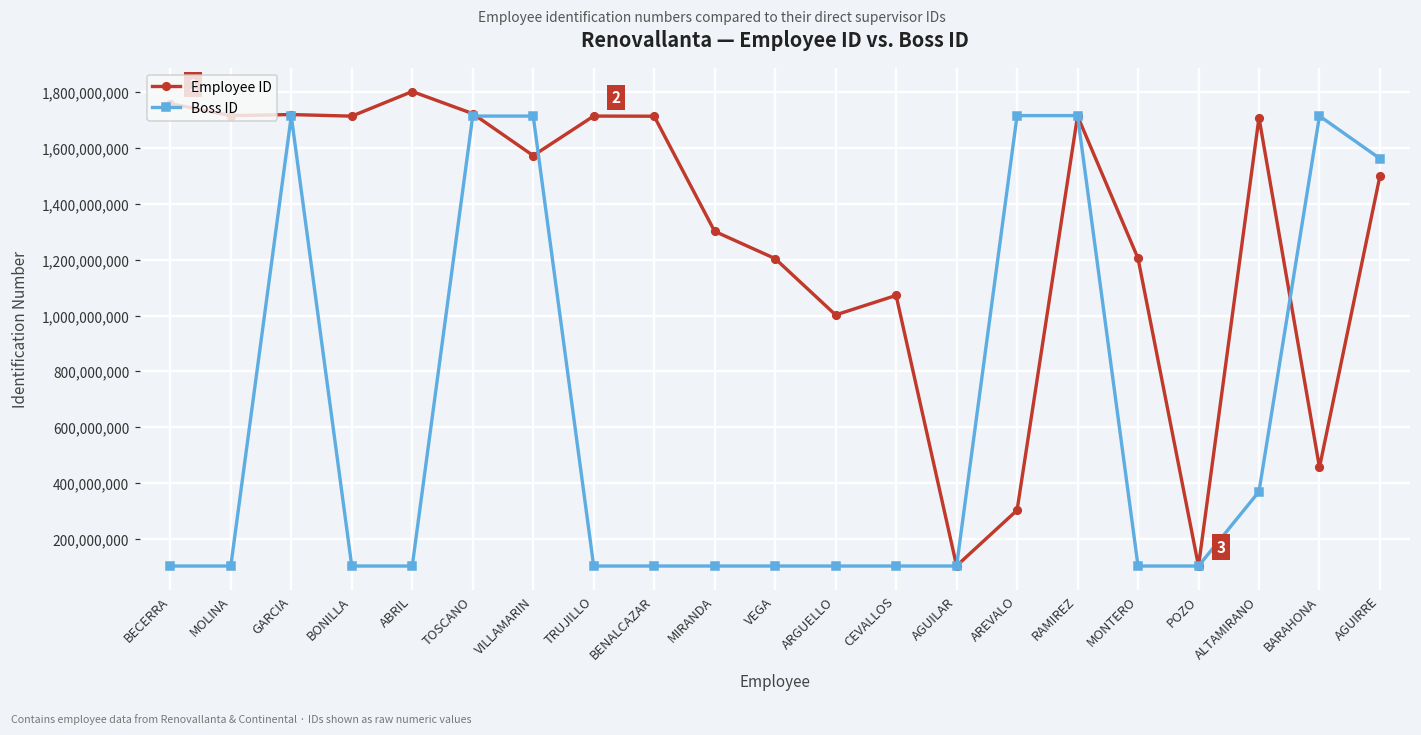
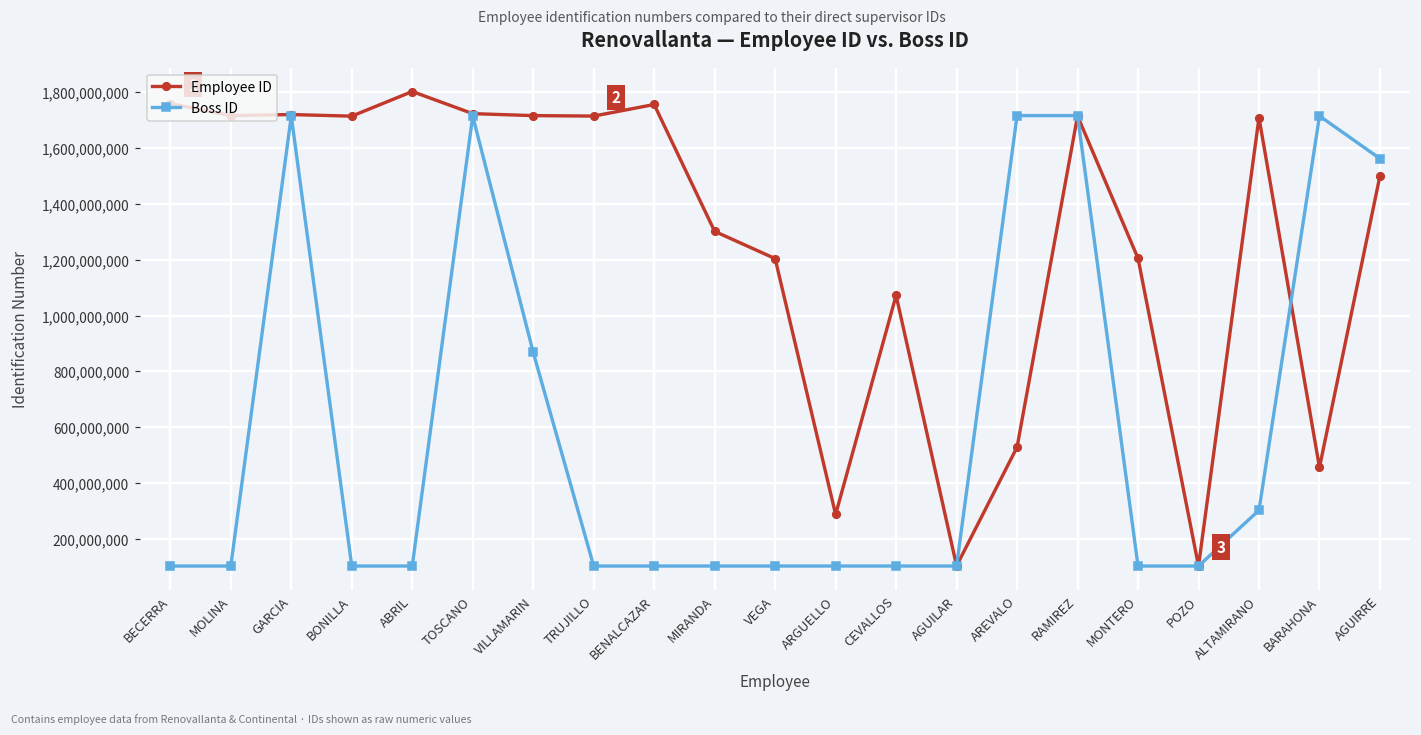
Employee ID, VILLAMARIN: 1,570,000,000 -> 1,720,000,000
Boss ID, VILLAMARIN: 1,710,000,000 -> 870,000,000
Employee ID, BENALCAZAR: 1,710,000,000 -> 1,760,000,000
Employee ID, ARGUELLO: 1,000,000,000 -> 290,000,000
Employee ID, AREVALO: 300,000,000 -> 530,000,000
Boss ID, ALTAMIRANO: 370,000,000 -> 300,000,000
